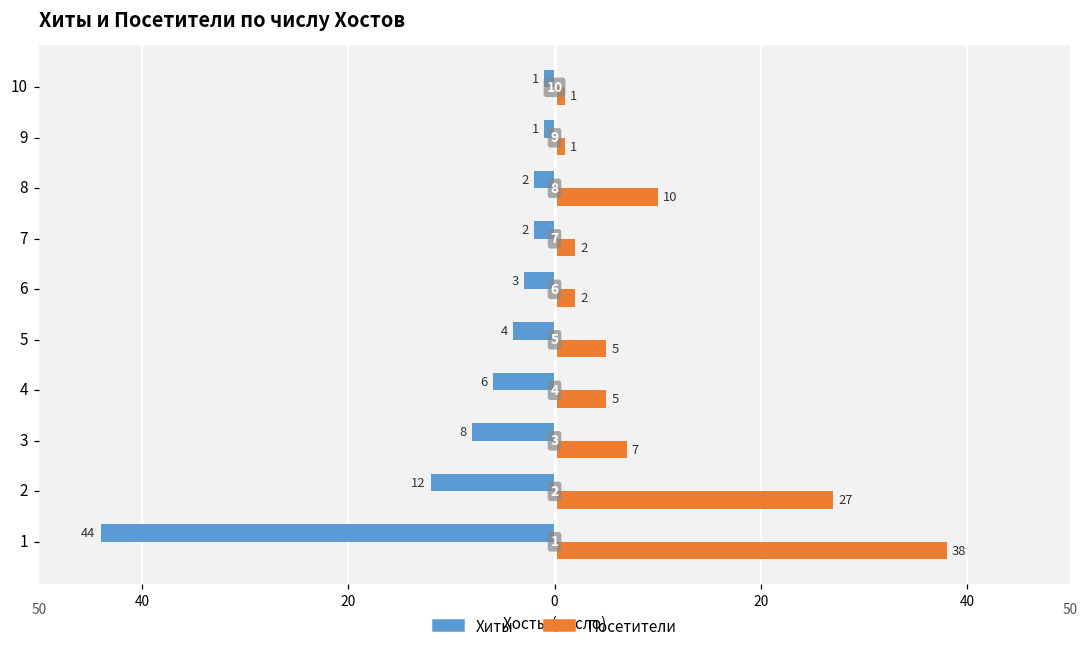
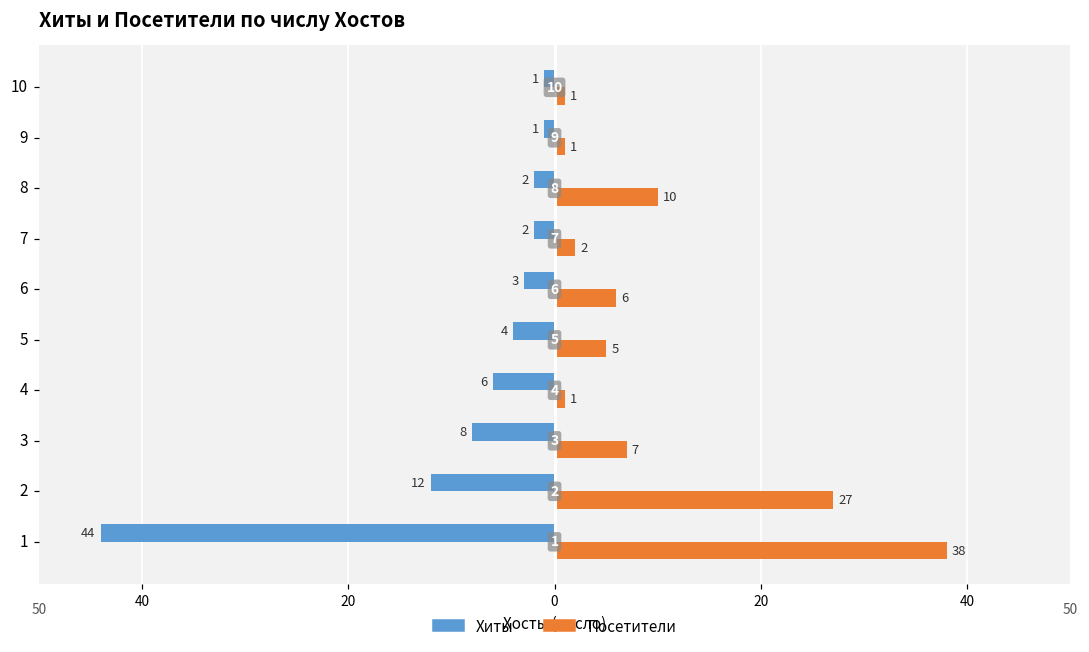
Посетители, 6: 2 -> 6
Посетители, 4: 5 -> 1
